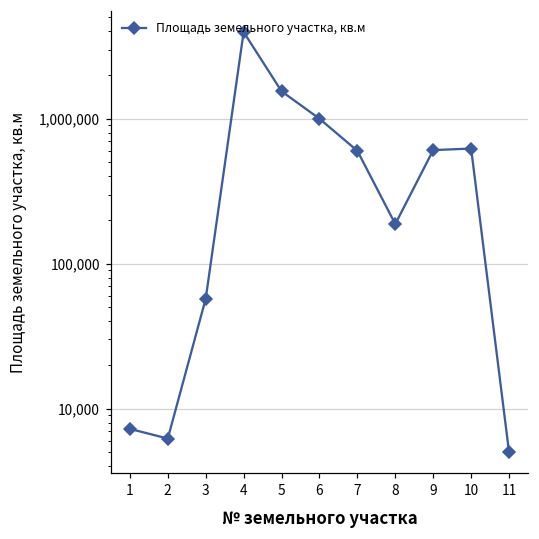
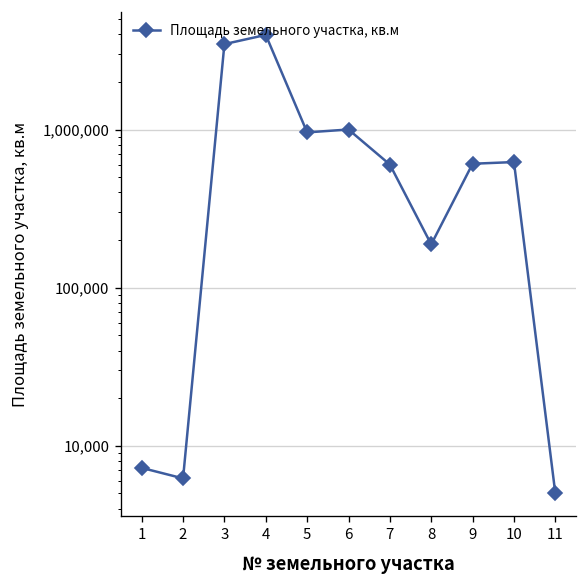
3: 60,000 -> 3,500,000
5: 1,500,000 -> 1,000,000
